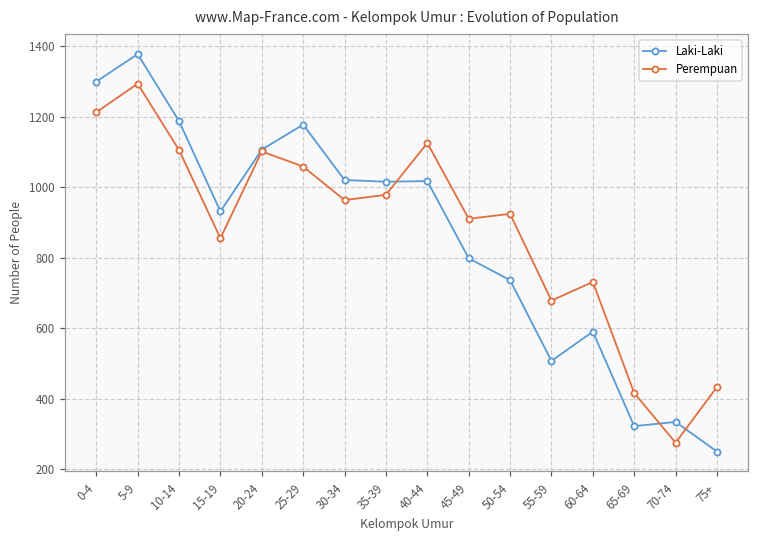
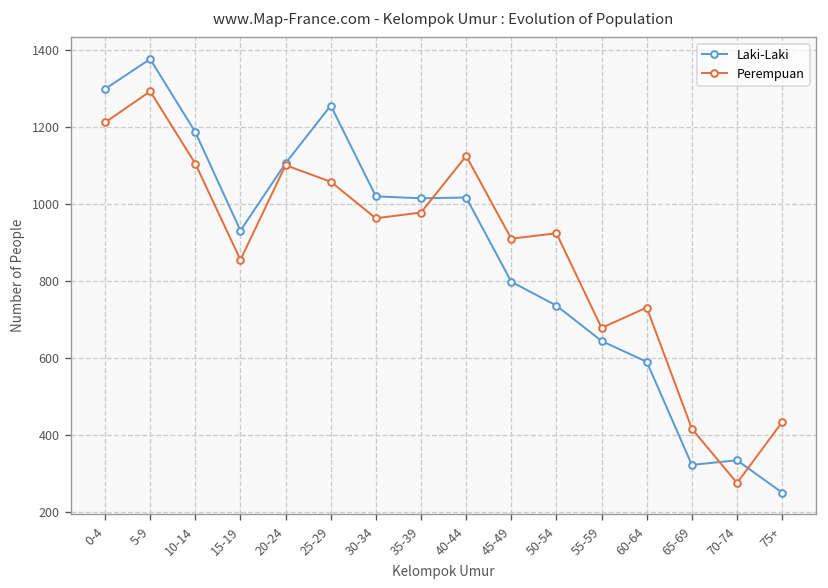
Laki-Laki, 25-29: 1180 -> 1260
Laki-Laki, 55-59: 510 -> 640
